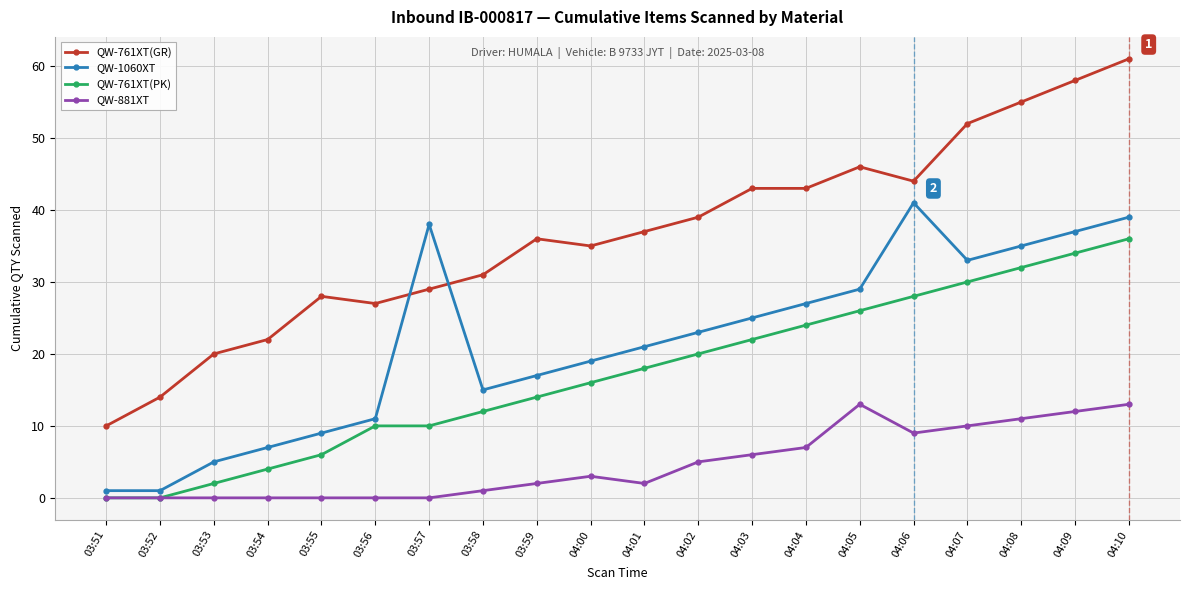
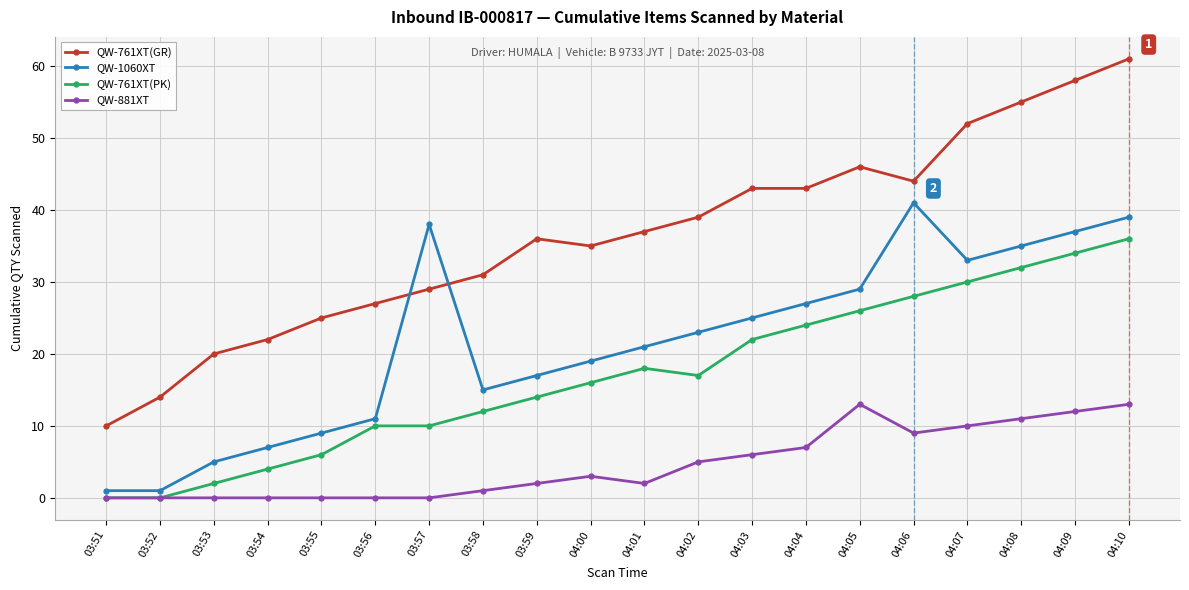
QW-761XT(GR), 03:55: 28 -> 25
QW-761XT(PK), 04:02: 20 -> 17
